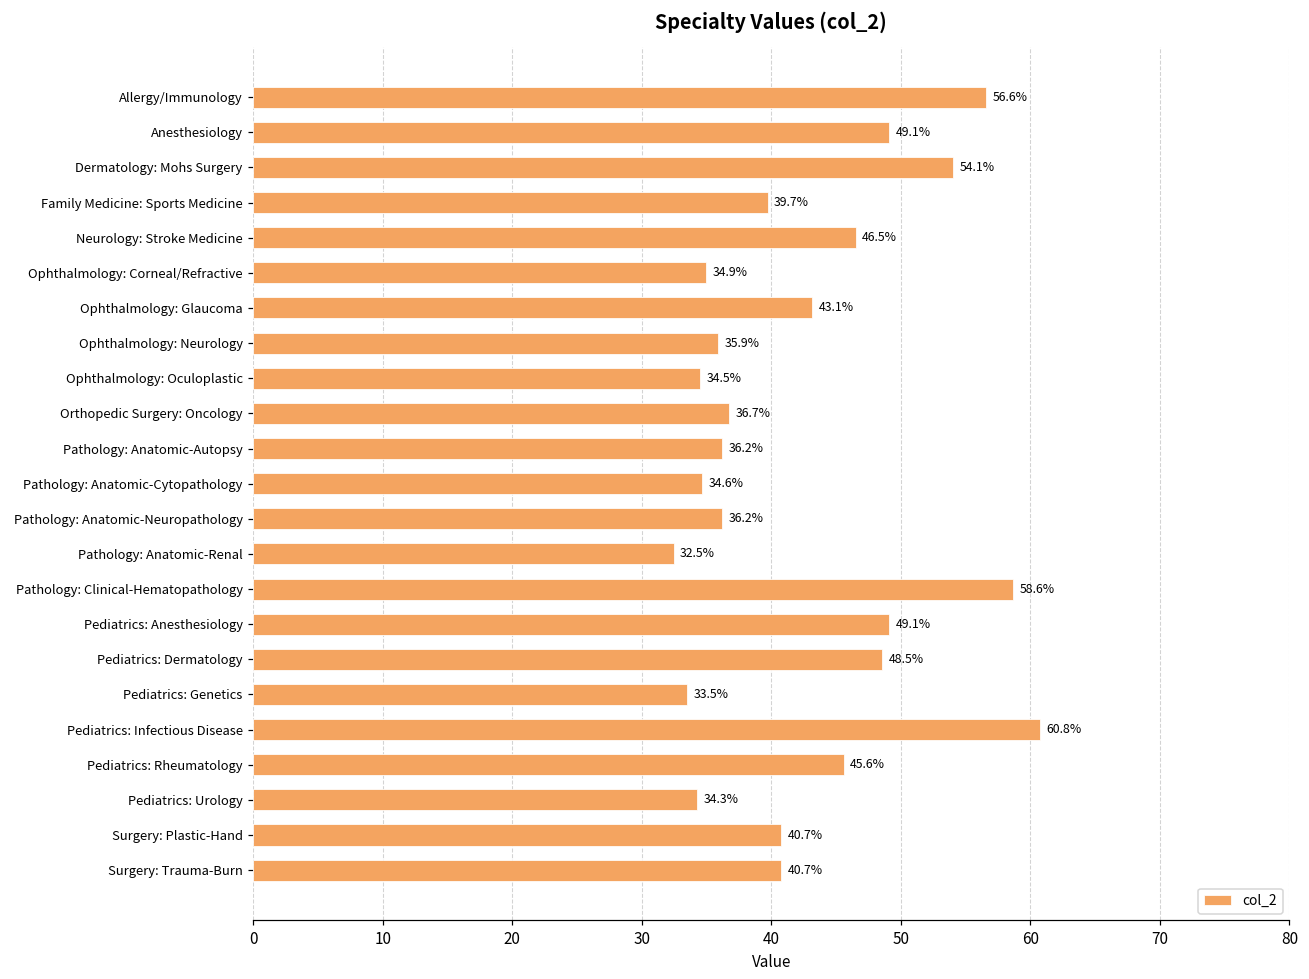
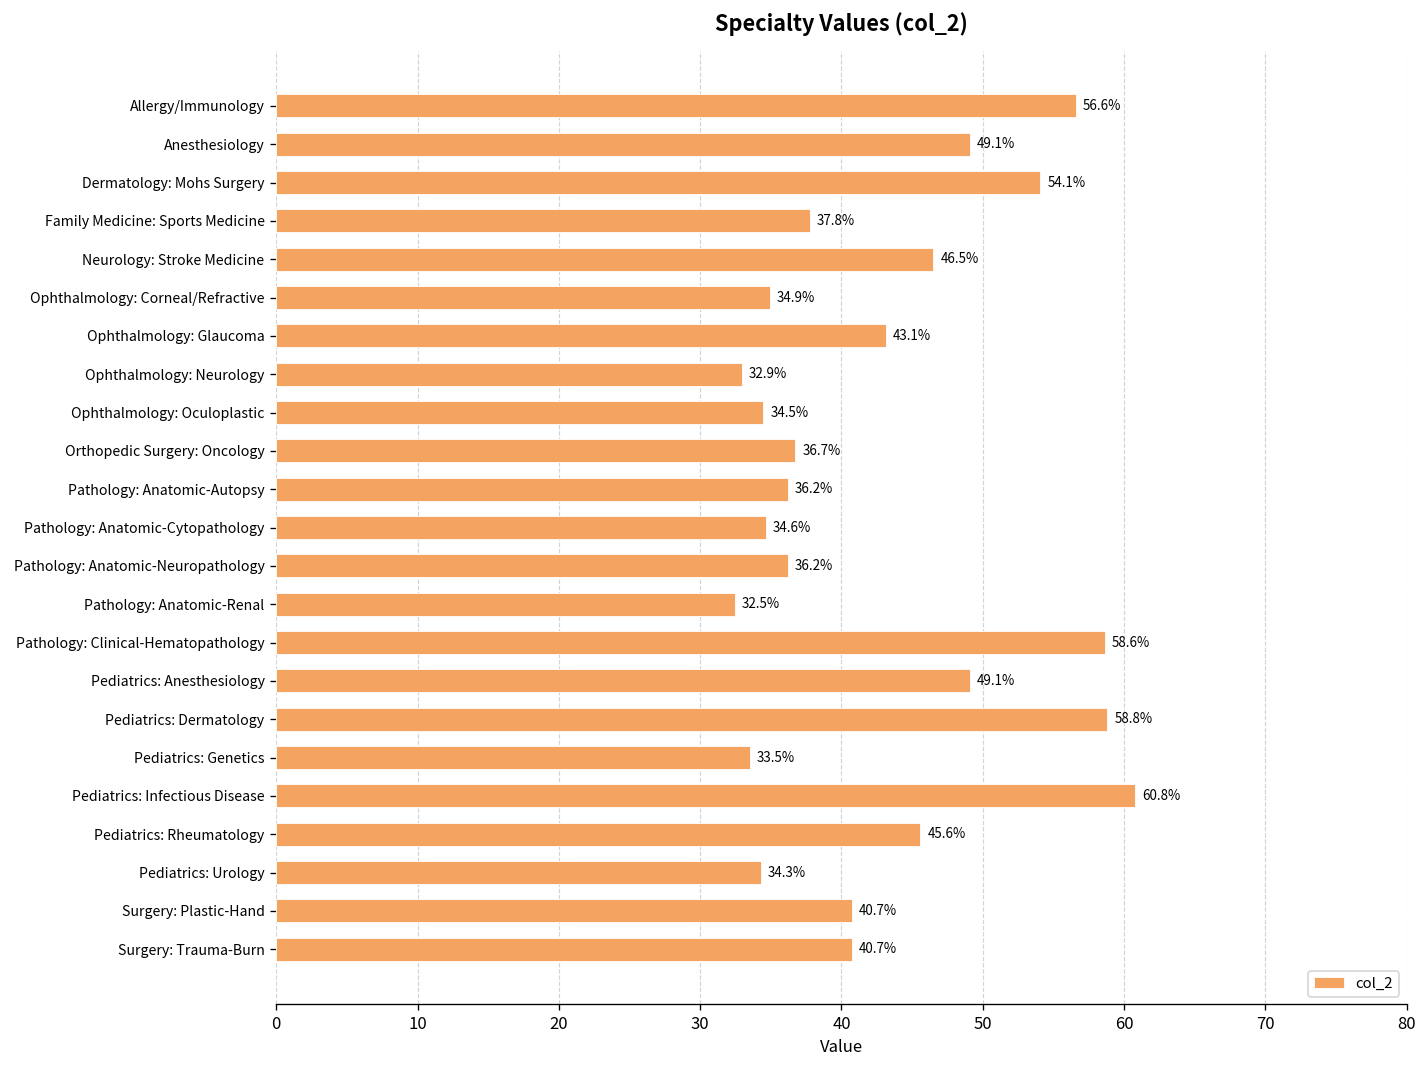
Family Medicine: Sports Medicine: 39.7% -> 37.8%
Ophthalmology: Neurology: 35.9% -> 32.9%
Pediatrics: Dermatology: 48.5% -> 58.8%
